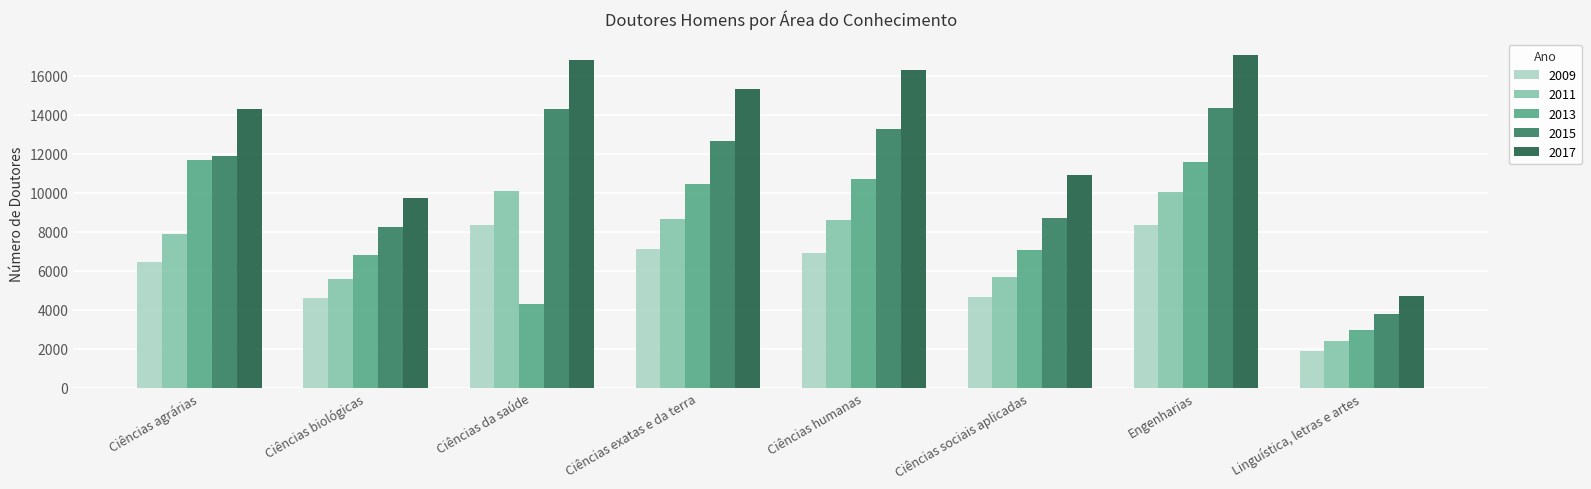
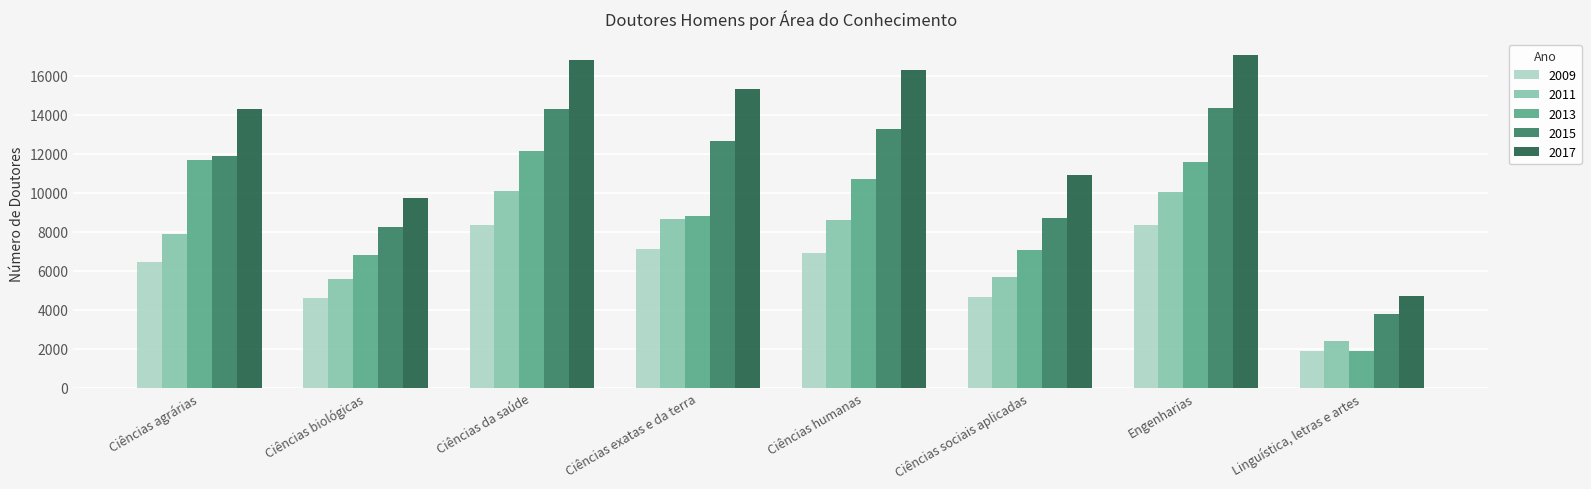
2013, Ciências da saúde: 4300 -> 12100
2013, Ciências exatas e da terra: 10400 -> 8800
2013, Linguística, letras e artes: 3000 -> 1900
